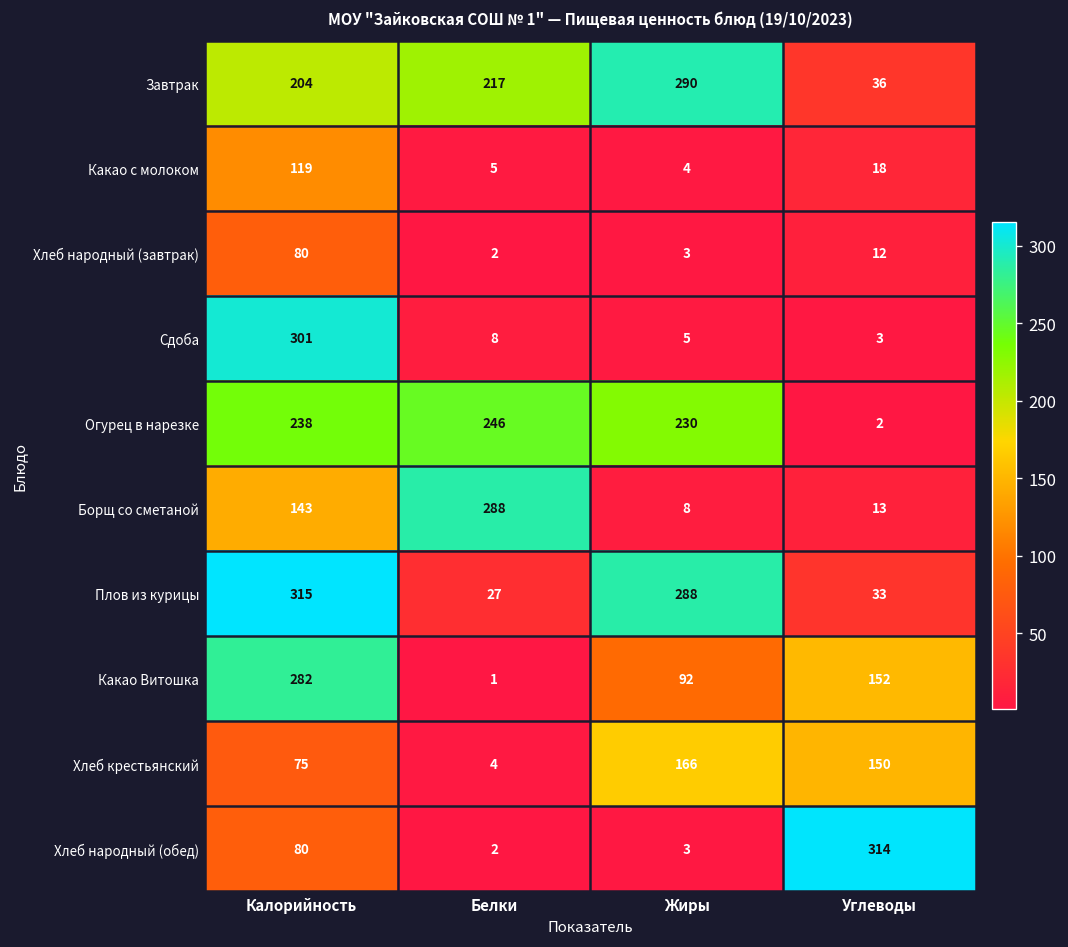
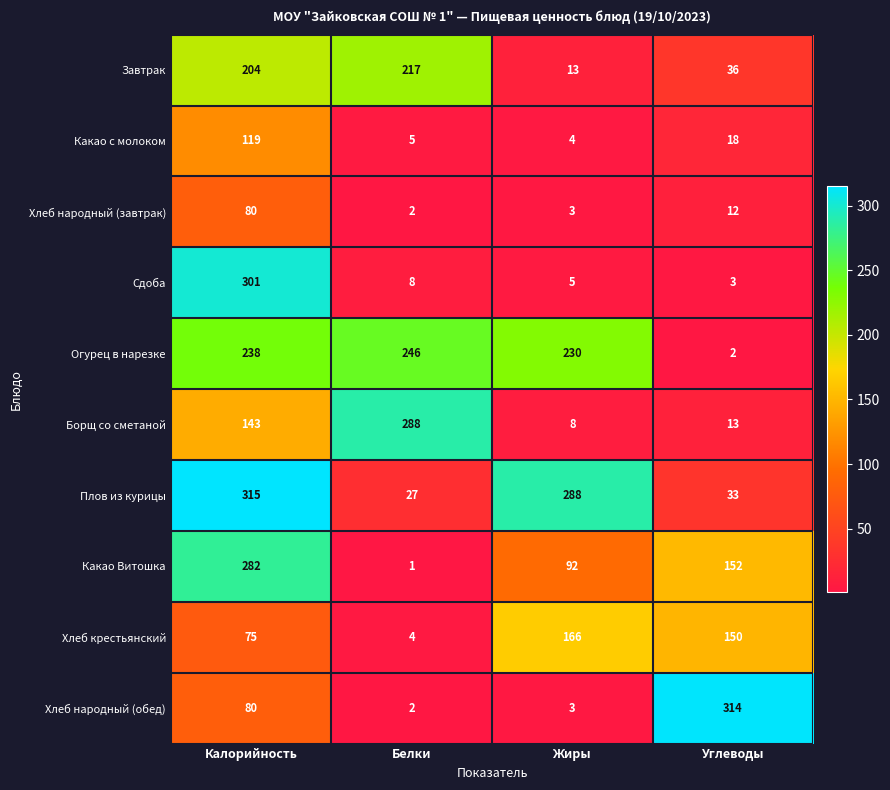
Завтрак, Жиры: 290 -> 13
